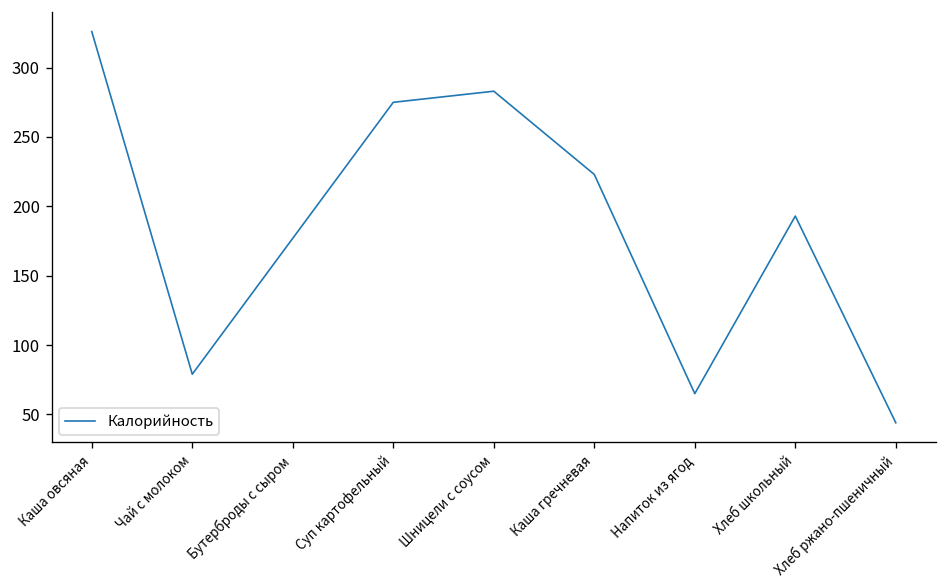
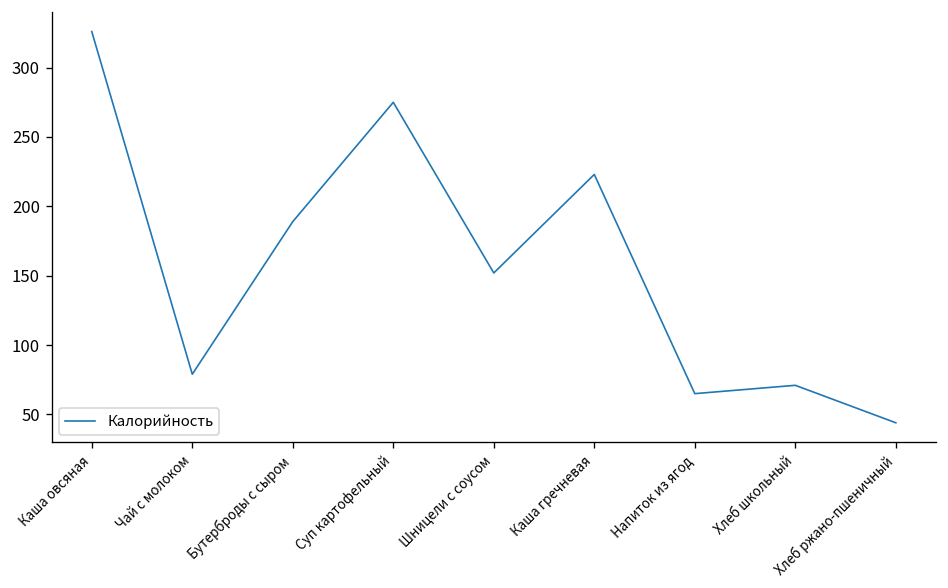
Бутерброды с сыром: 177 -> 189
Шницели с соусом: 283 -> 152
Хлеб школьный: 193 -> 71
